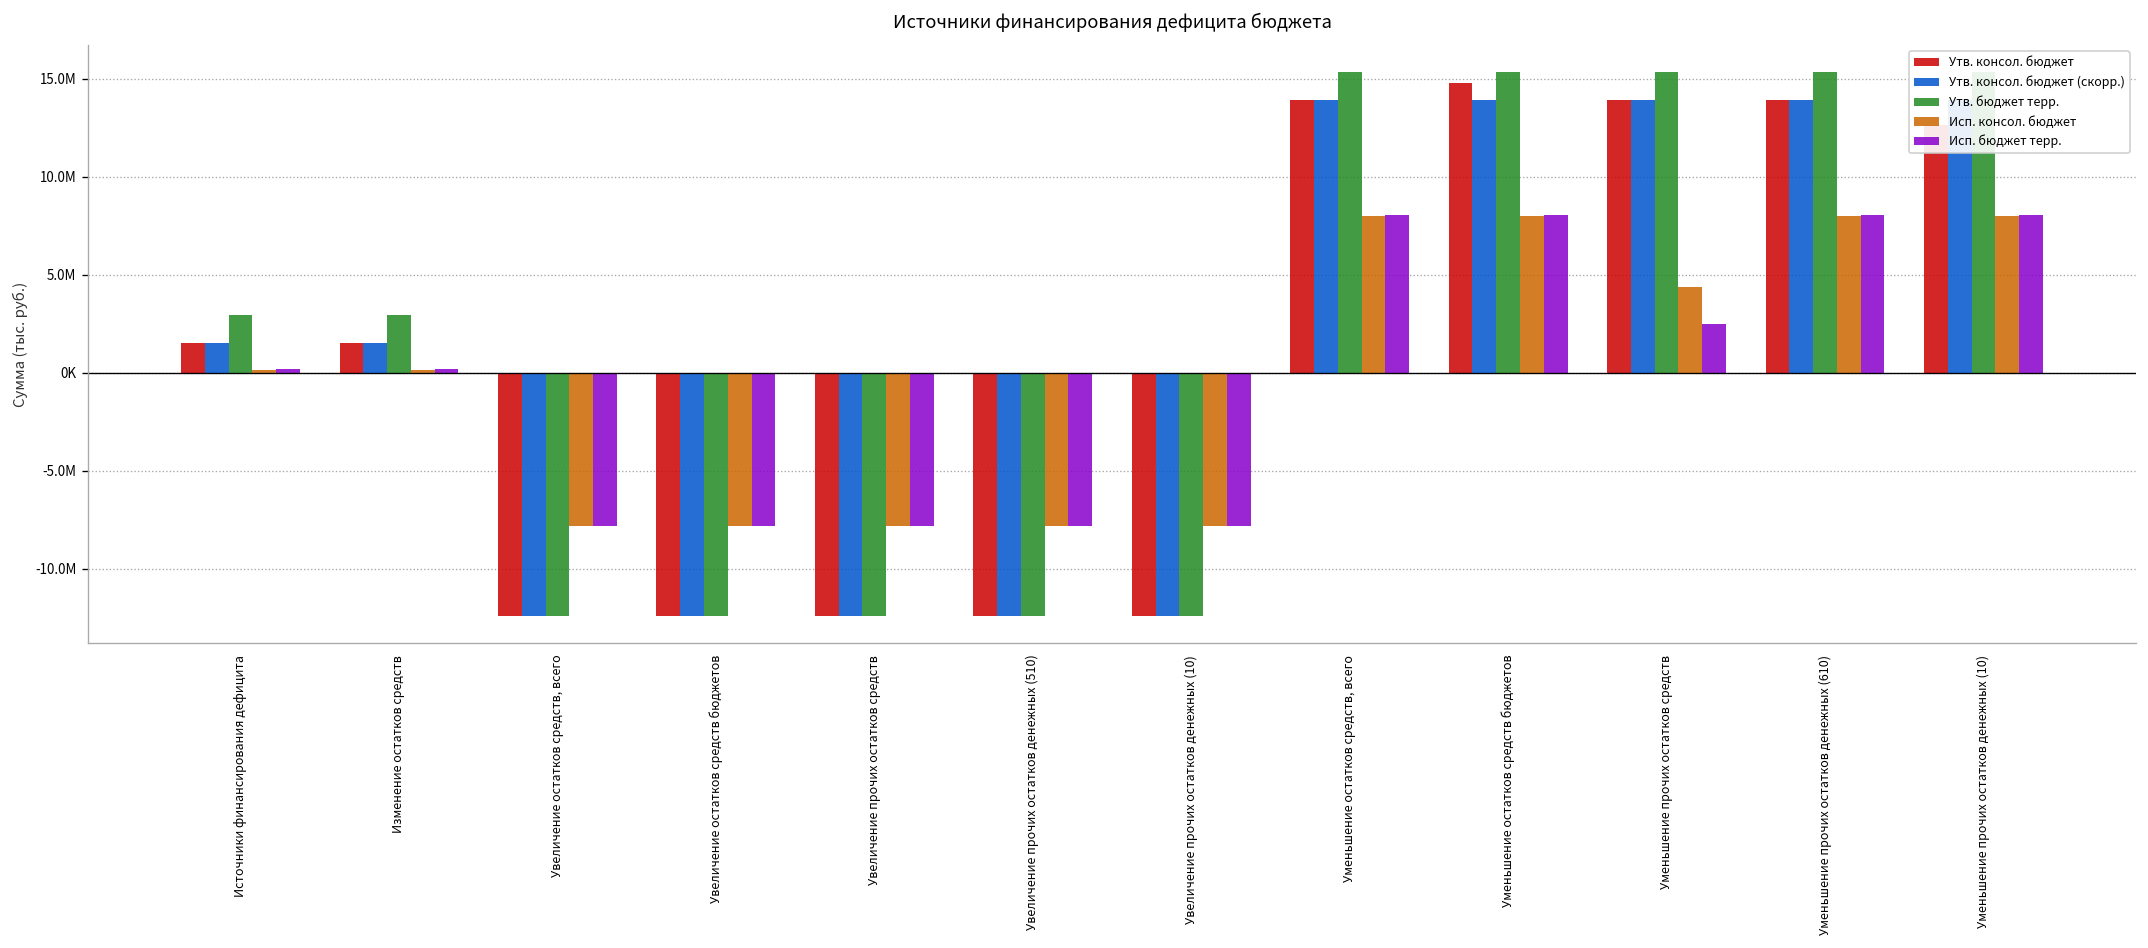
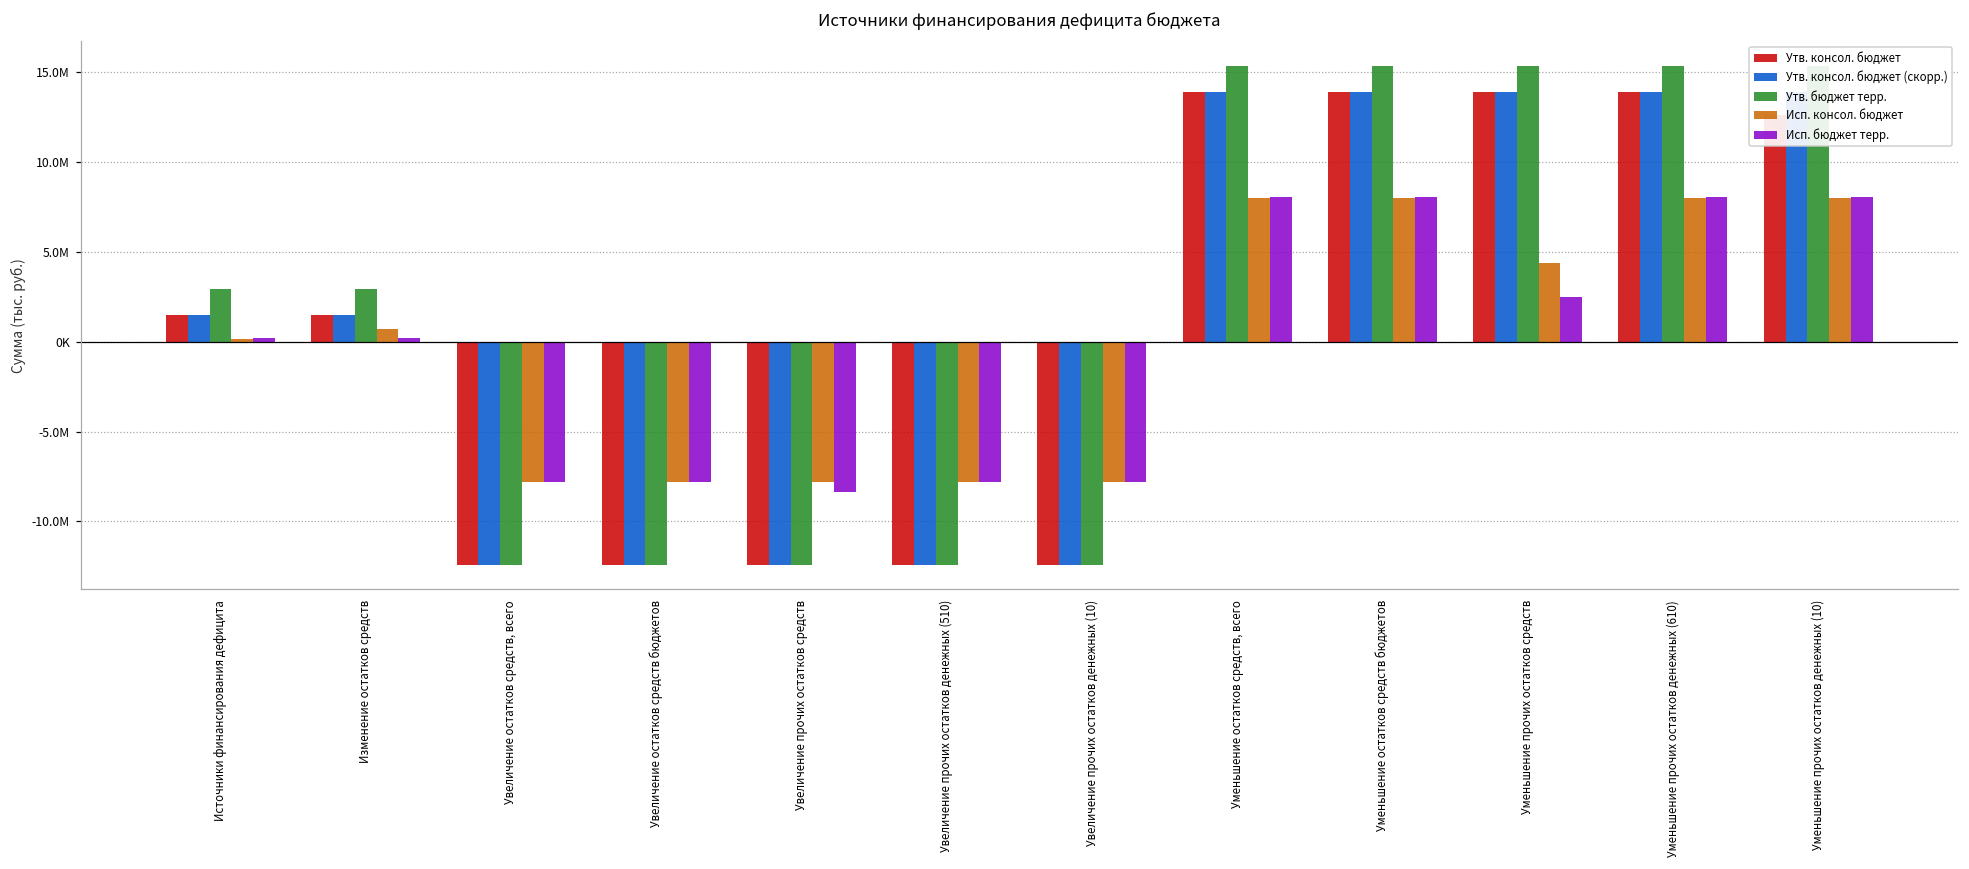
Исп. консол. бюджет, Изменение остатков средств: 200000 -> 700000
Исп. бюджет терр., Увеличение прочих остатков средств: -7800000 -> -8400000
Утв. консол. бюджет, Уменьшение остатков средств бюджетов: 14800000 -> 13900000
